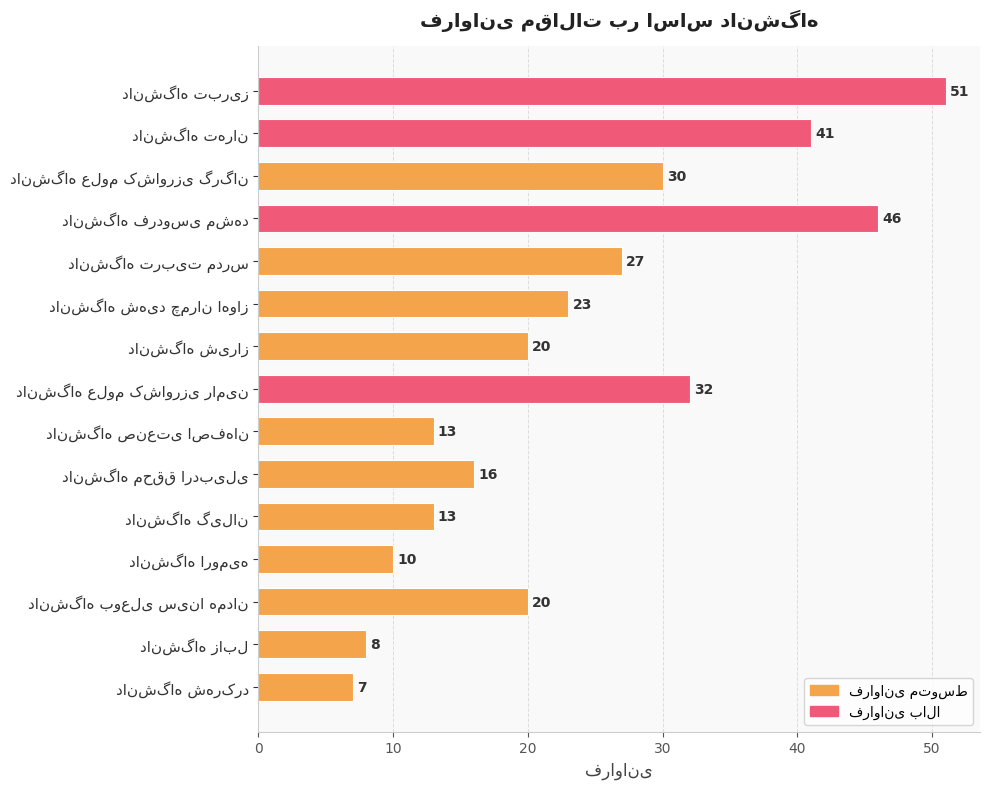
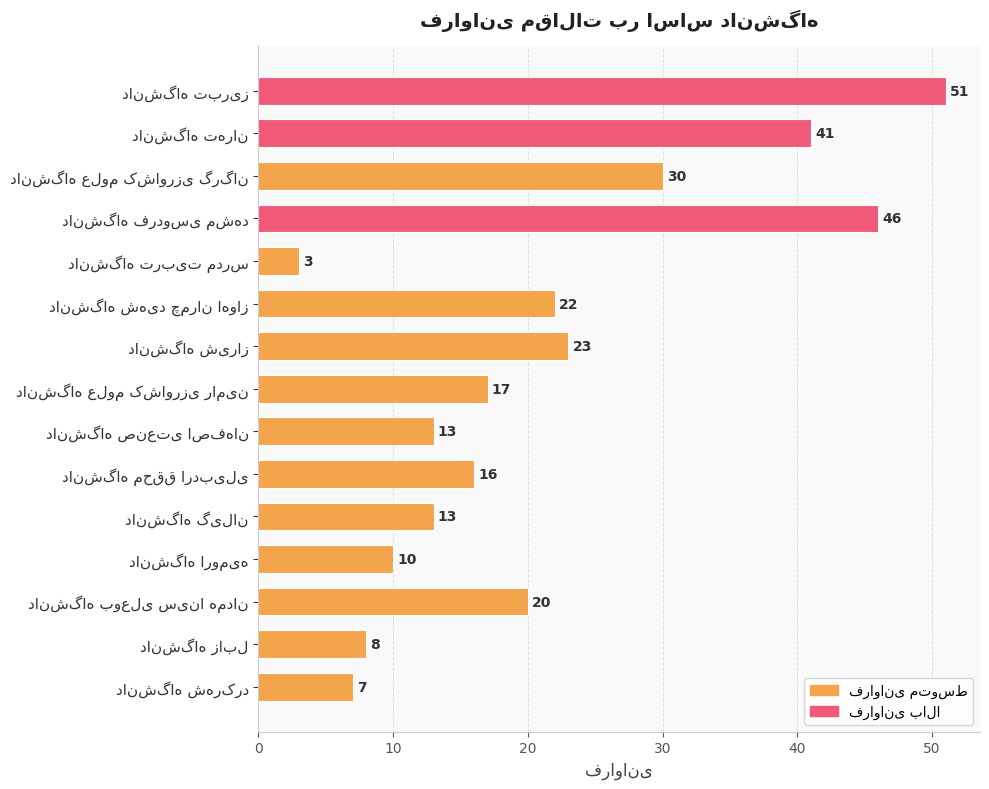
دانشگاه تربیت مدرس: 27 -> 3
دانشگاه شهید چمران اهواز: 23 -> 22
دانشگاه شیراز: 20 -> 23
دانشگاه علوم کشاورزی رامین: 32 -> 17
